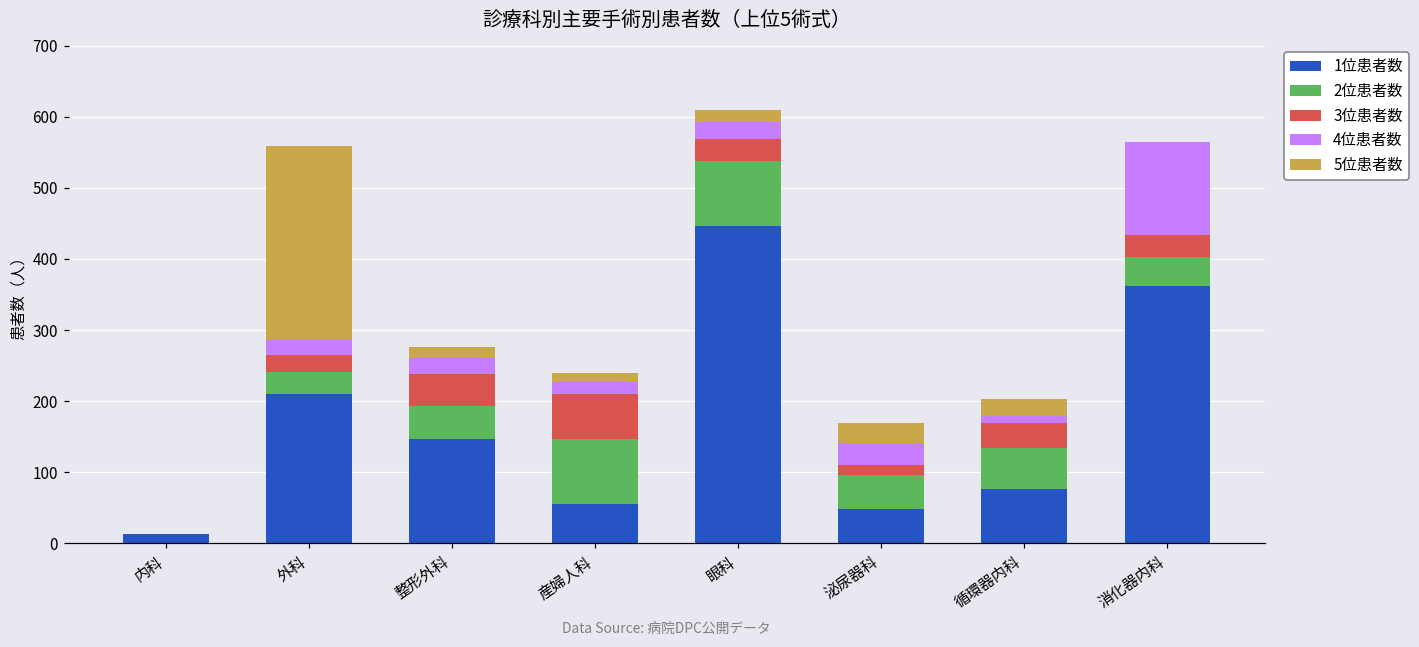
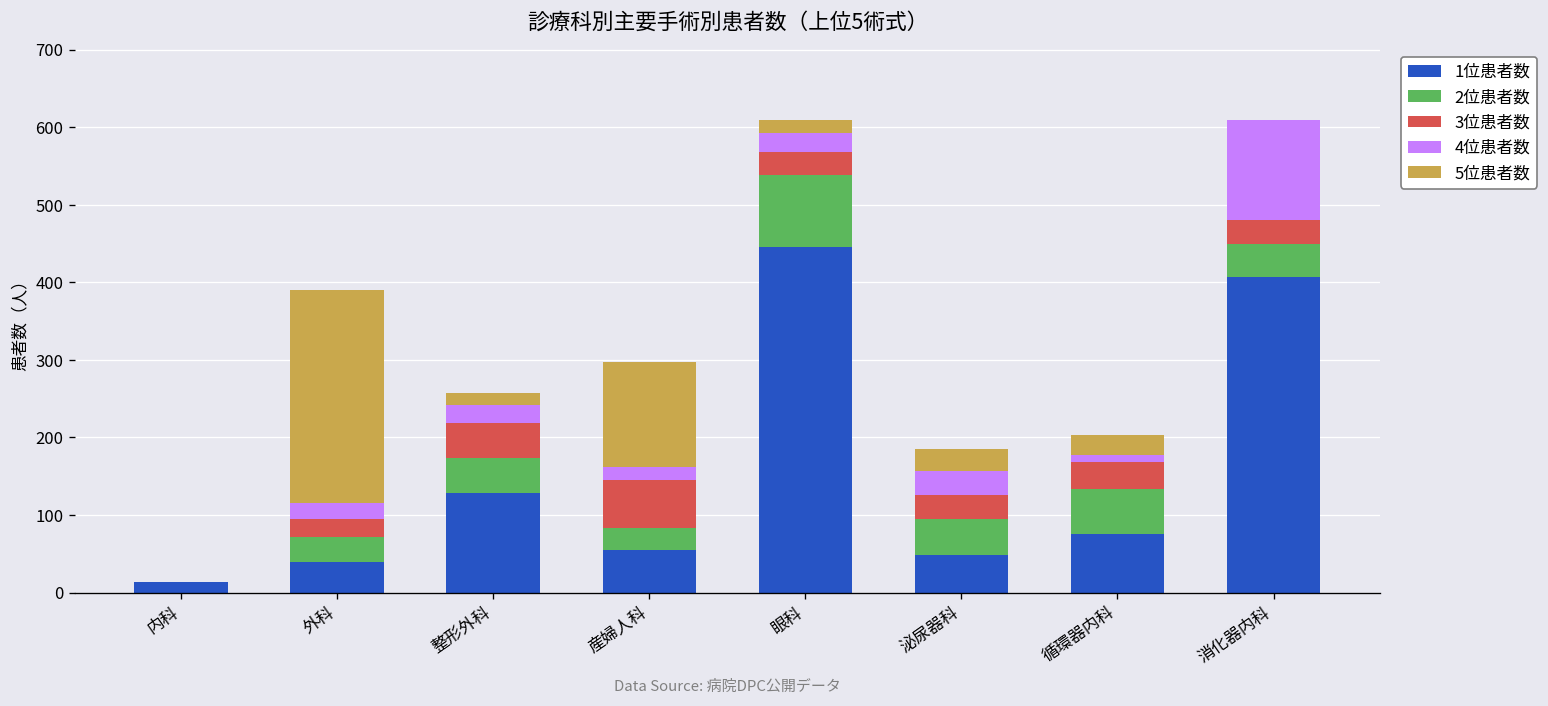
1位患者数, 外科: 210 -> 40
1位患者数, 整形外科: 150 -> 130
2位患者数, 産婦人科: 90 -> 30
5位患者数, 産婦人科: 10 -> 140
3位患者数, 泌尿器科: 20 -> 30
1位患者数, 消化器内科: 360 -> 410
